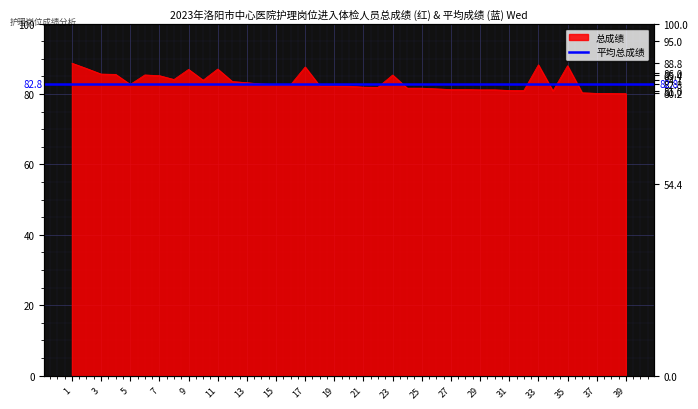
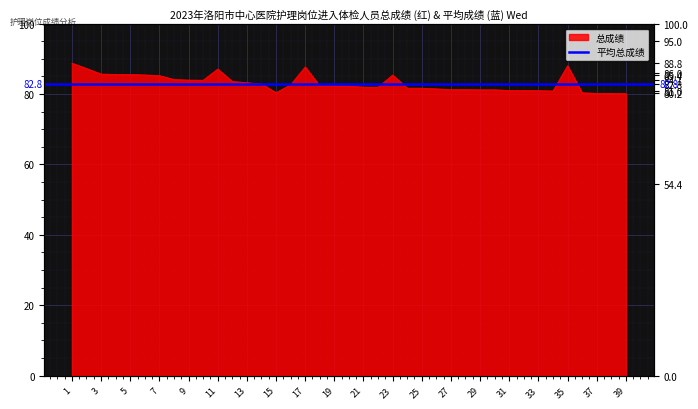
5: 83 -> 86
9: 87 -> 84
15: 83 -> 80
33: 88 -> 81
